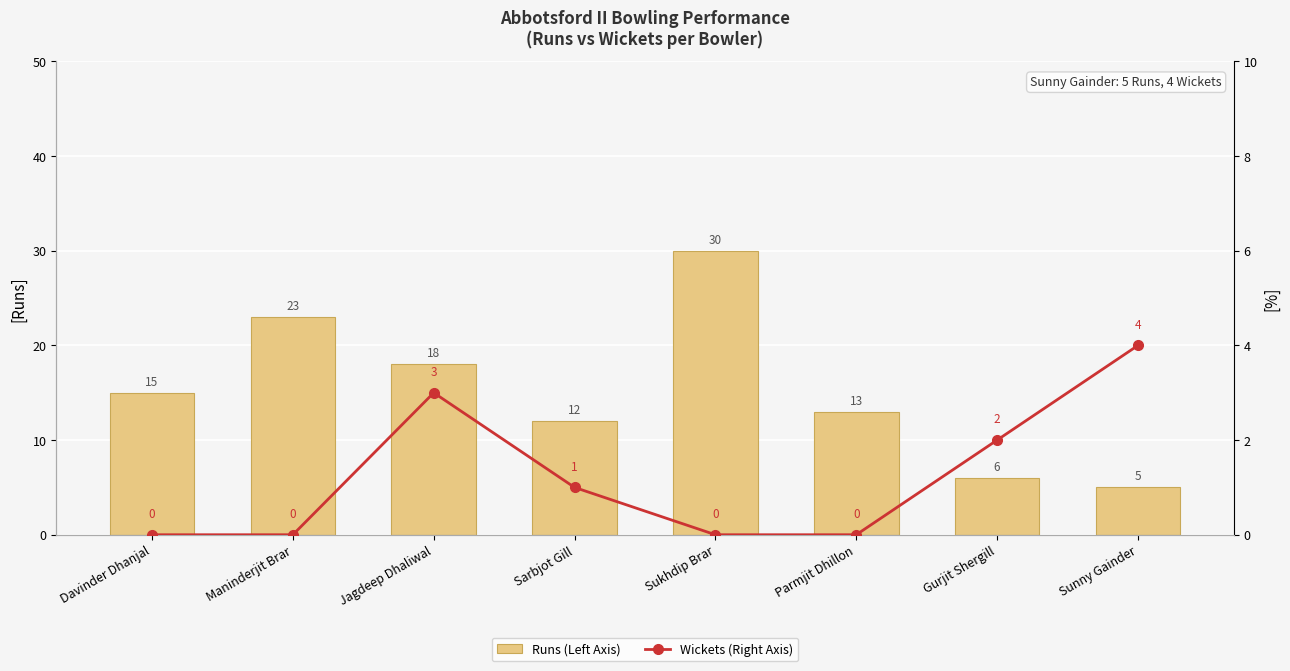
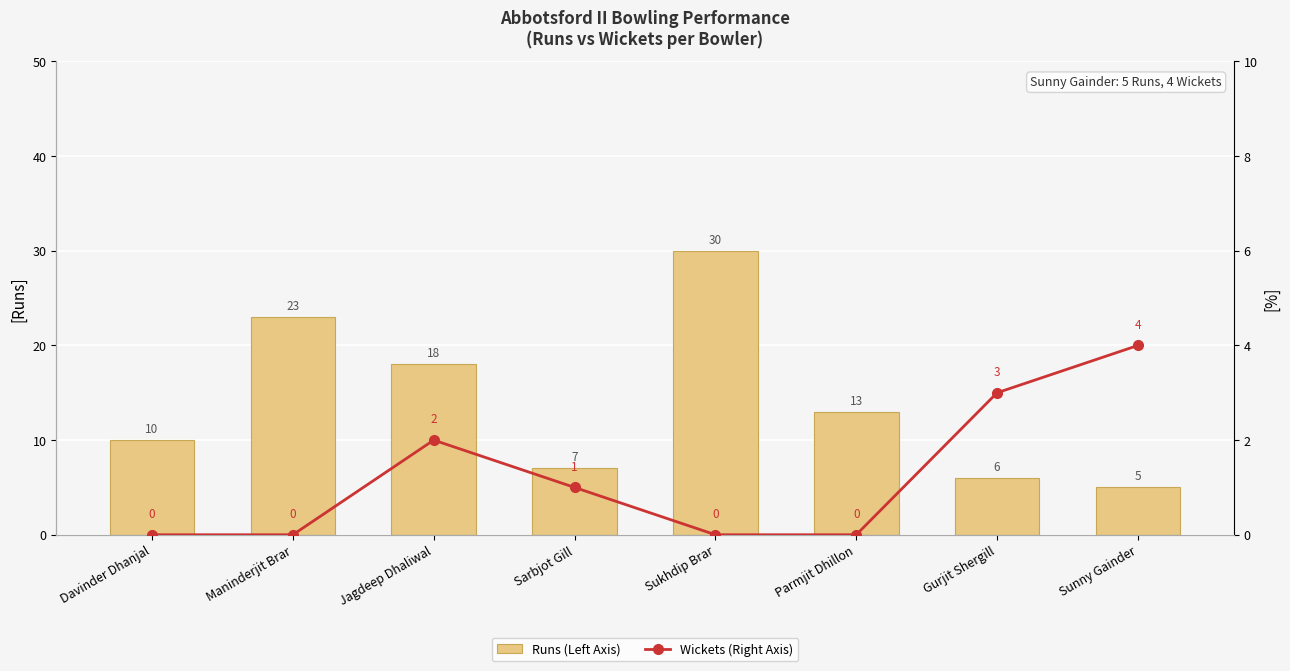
Runs (Left Axis), Davinder Dhanjal: 15 -> 10
Runs (Left Axis), Sarbjot Gill: 12 -> 7
Wickets (Right Axis), Jagdeep Dhaliwal: 3 -> 2
Wickets (Right Axis), Gurjit Shergill: 2 -> 3
